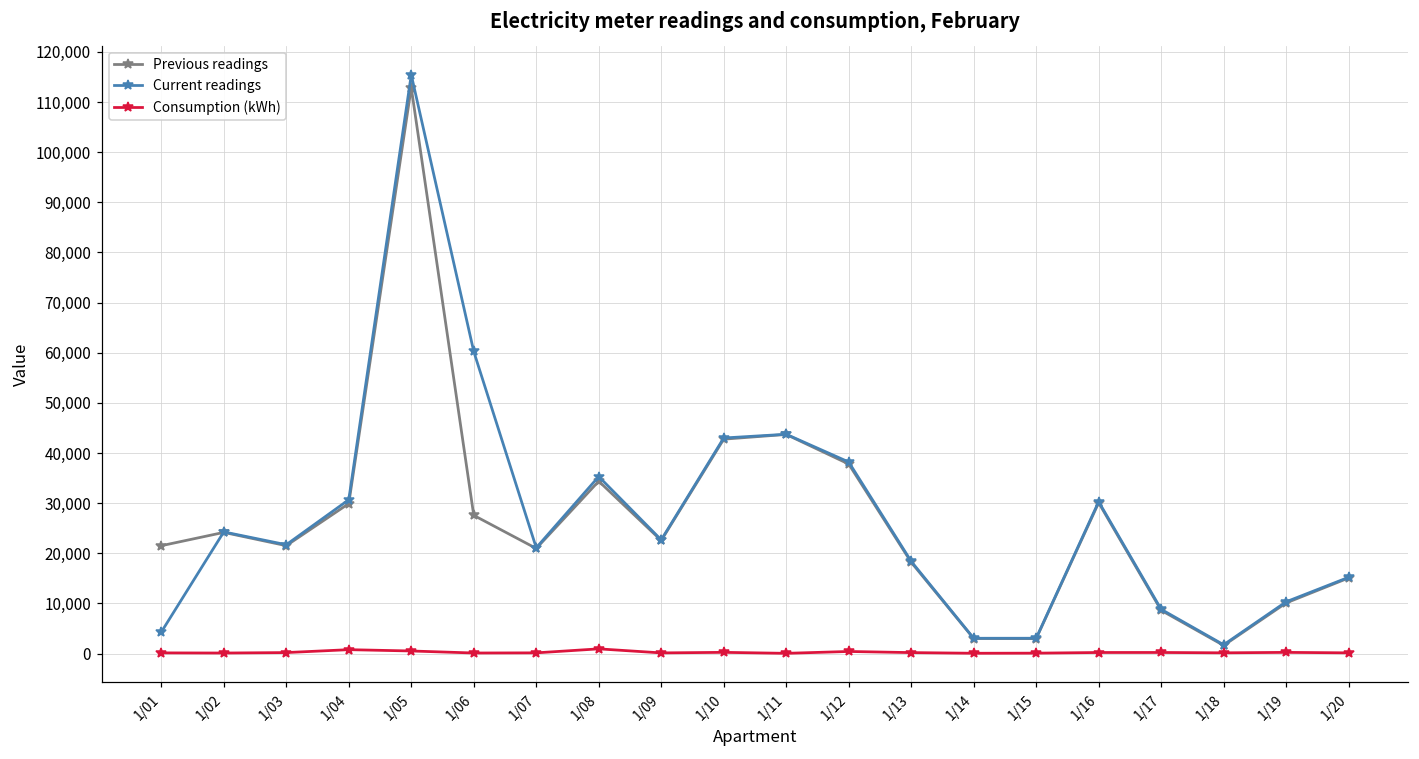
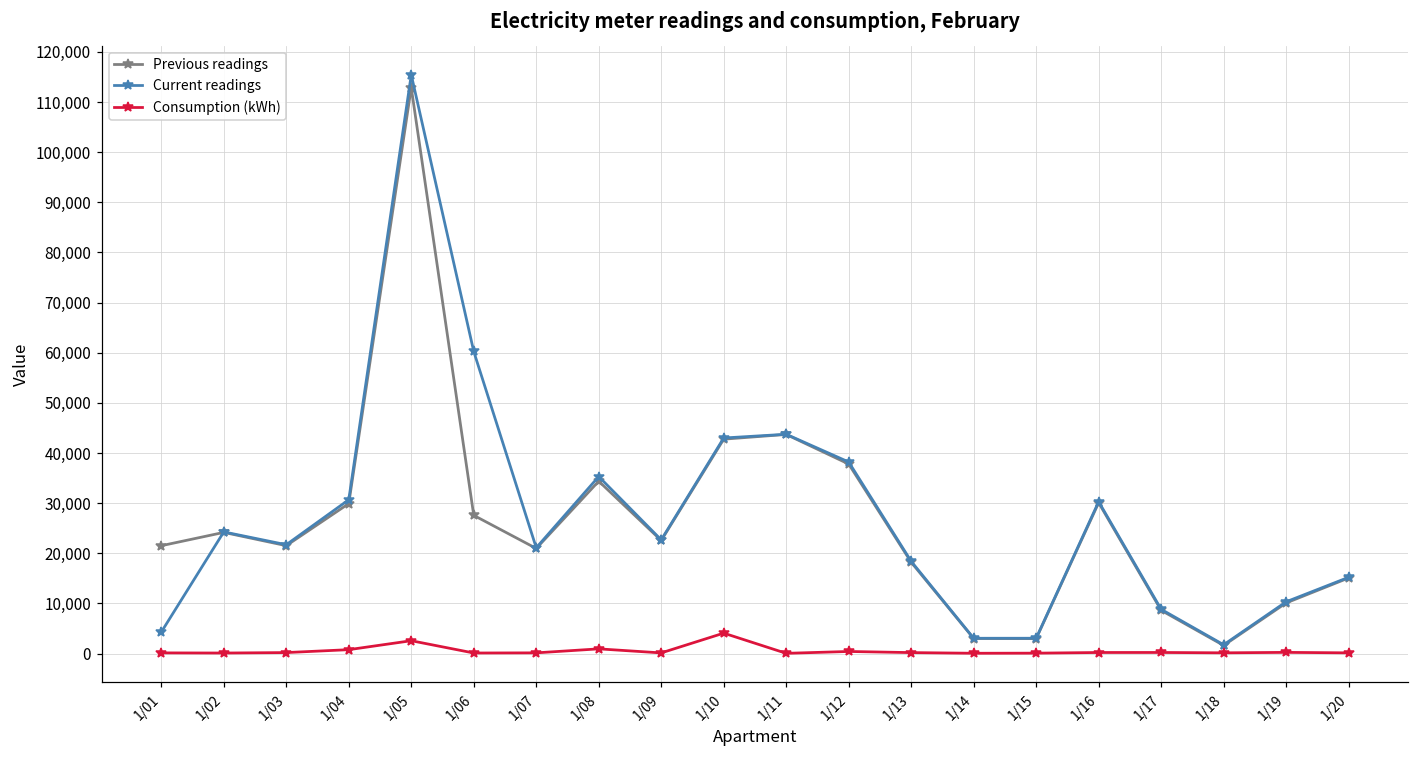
Consumption (kWh), 1/05: 1,000 -> 3,000
Consumption (kWh), 1/10: 0 -> 4,000
